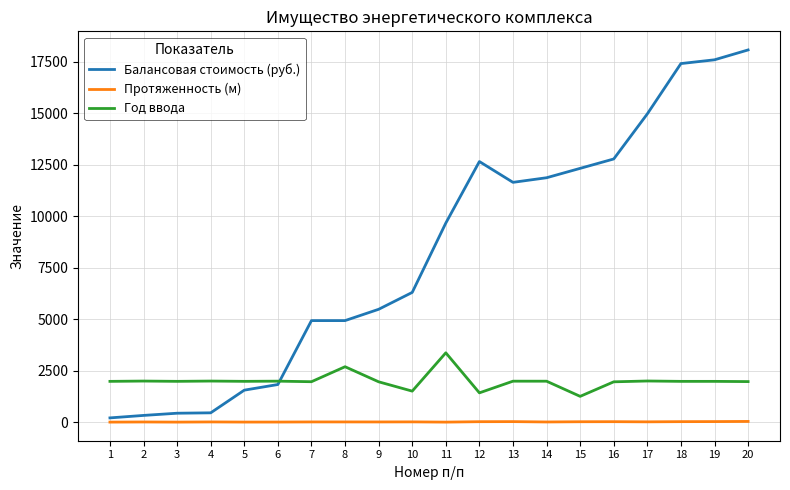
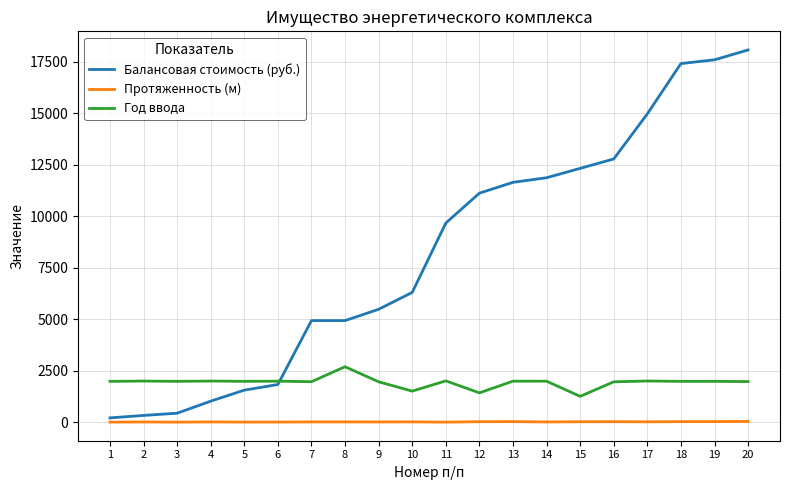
Балансовая стоимость (руб.), 4: 500 -> 1000
Год ввода, 11: 3400 -> 2000
Балансовая стоимость (руб.), 12: 12700 -> 11100
